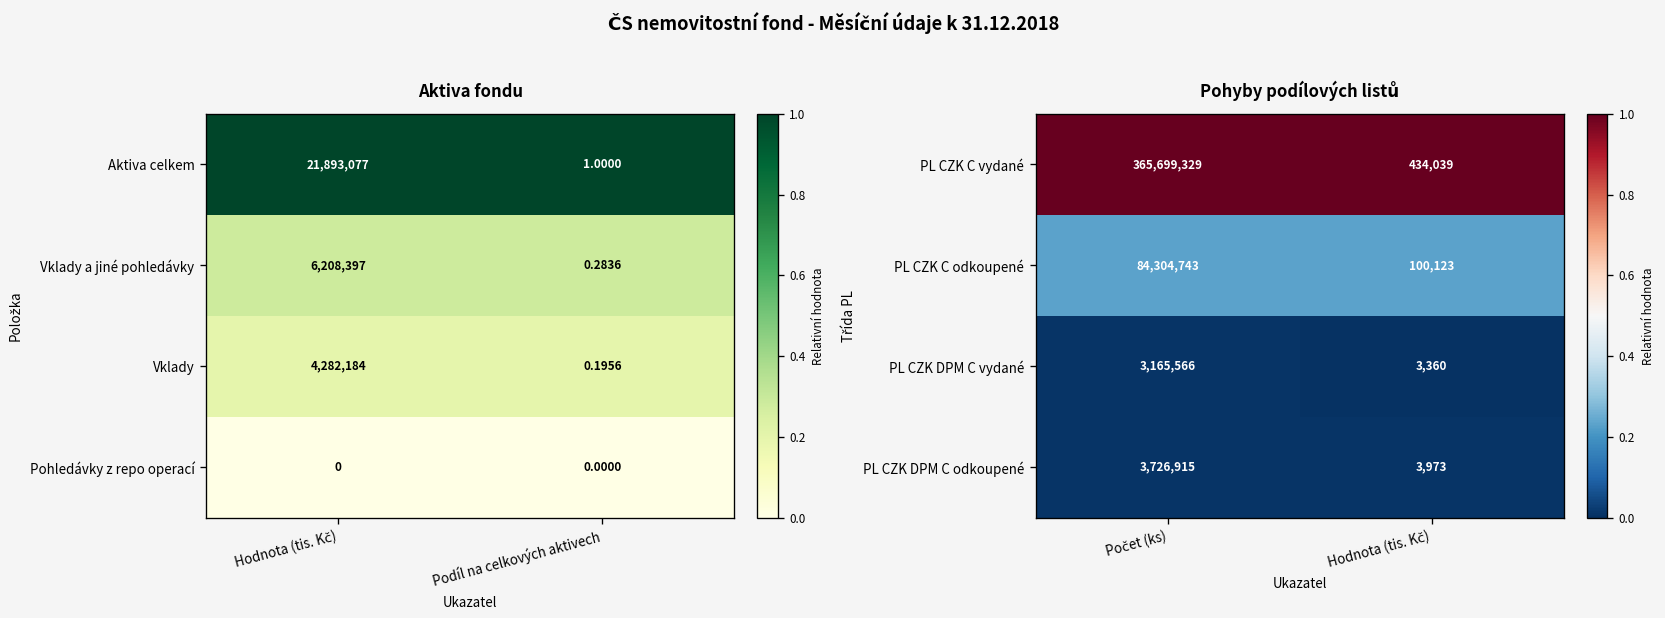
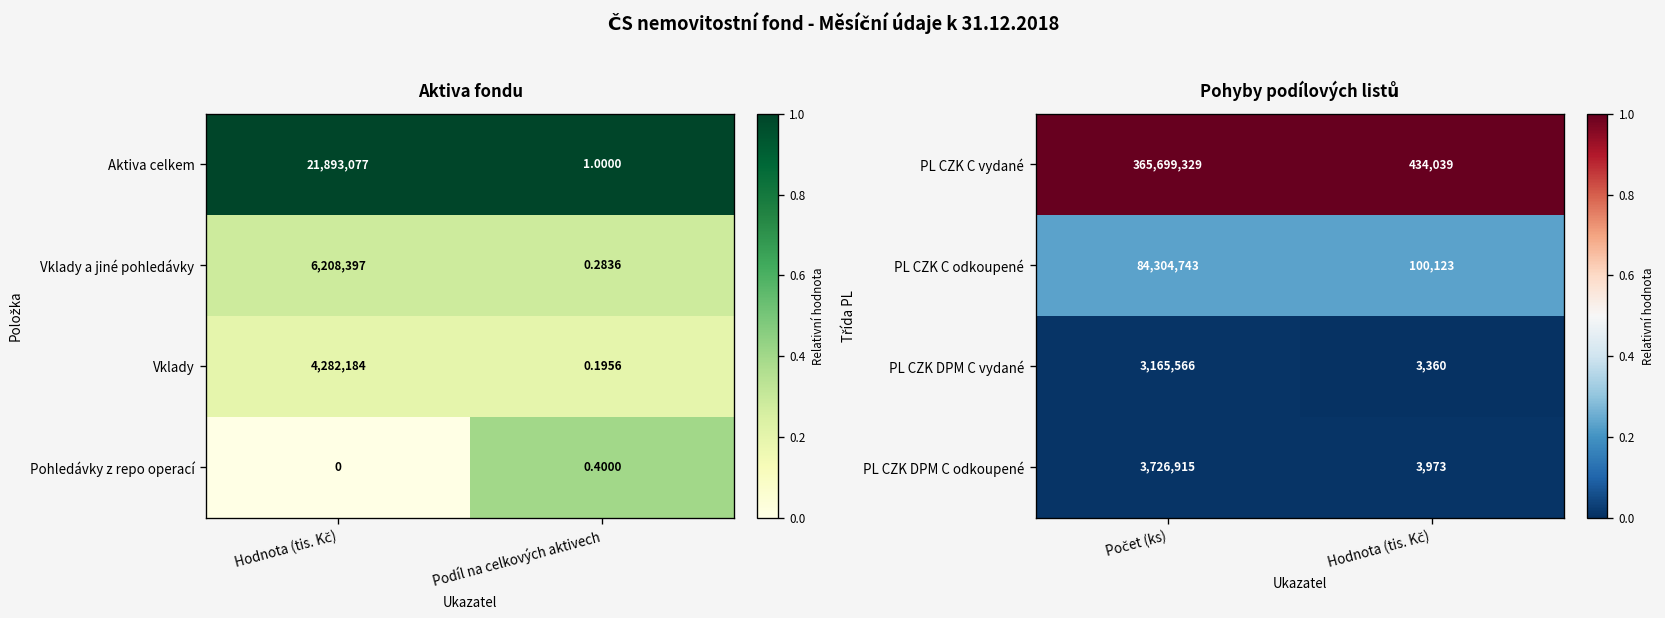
Aktiva fondu, Pohledávky z repo operací, Podíl na celkových aktivech: 0.0000 -> 0.4000
